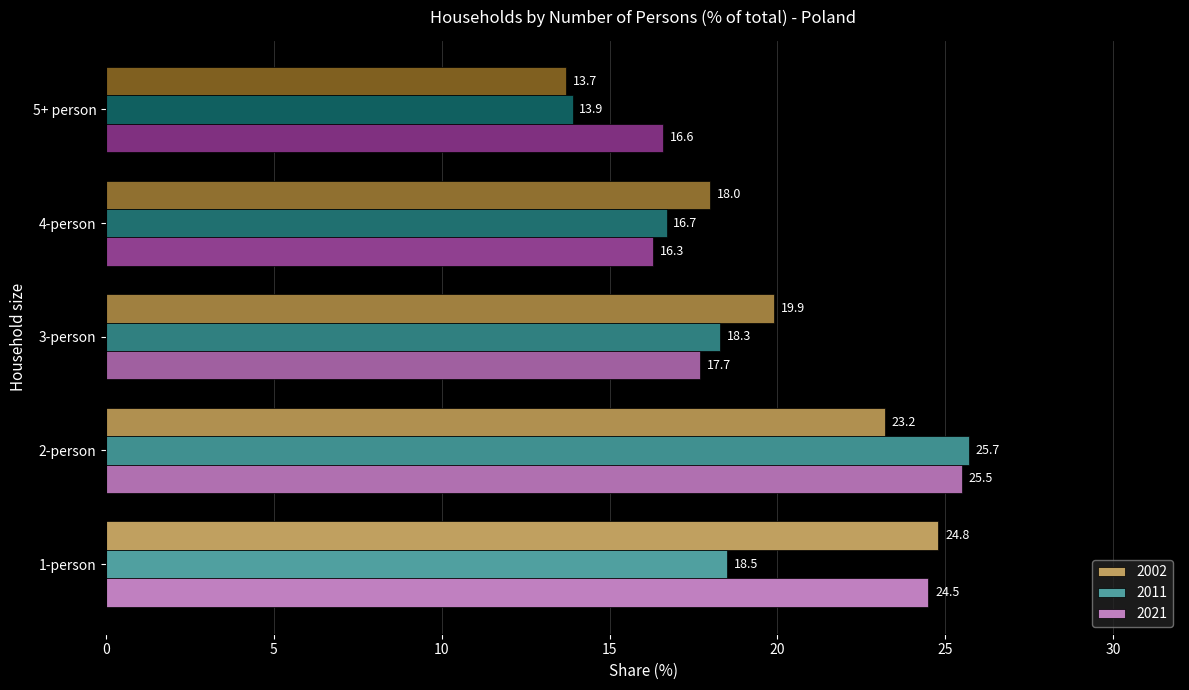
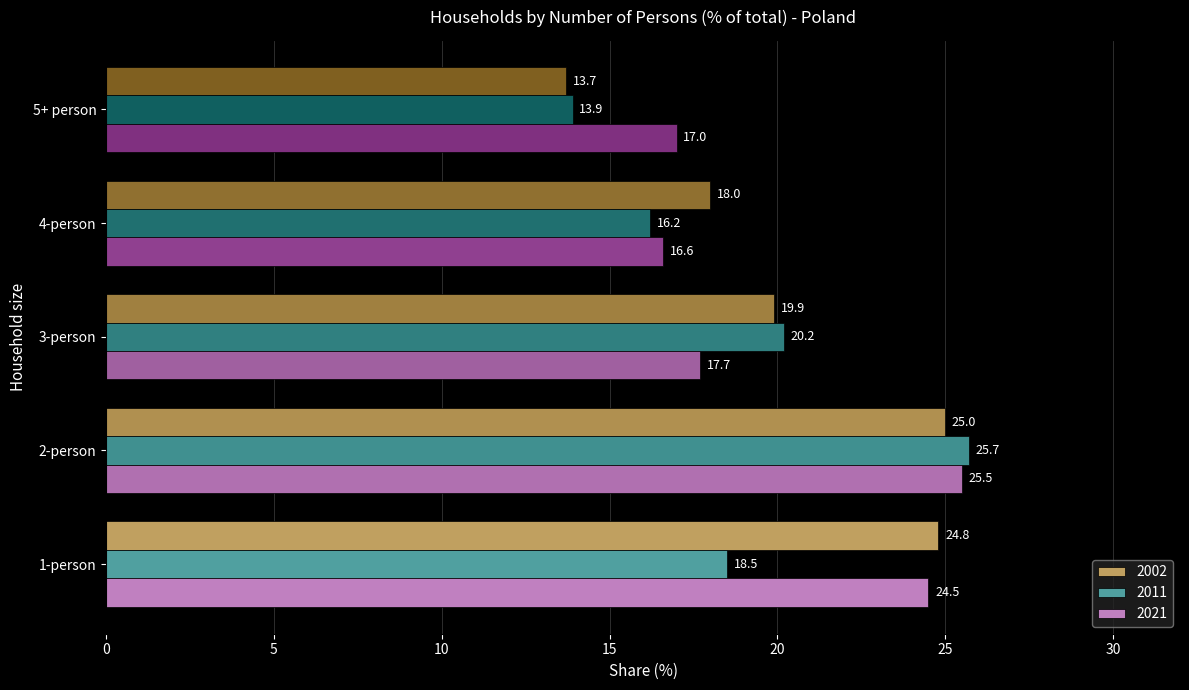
2021, 5+ person: 16.6 -> 17.0
2011, 4-person: 16.7 -> 16.2
2021, 4-person: 16.3 -> 16.6
2011, 3-person: 18.3 -> 20.2
2002, 2-person: 23.2 -> 25.0
